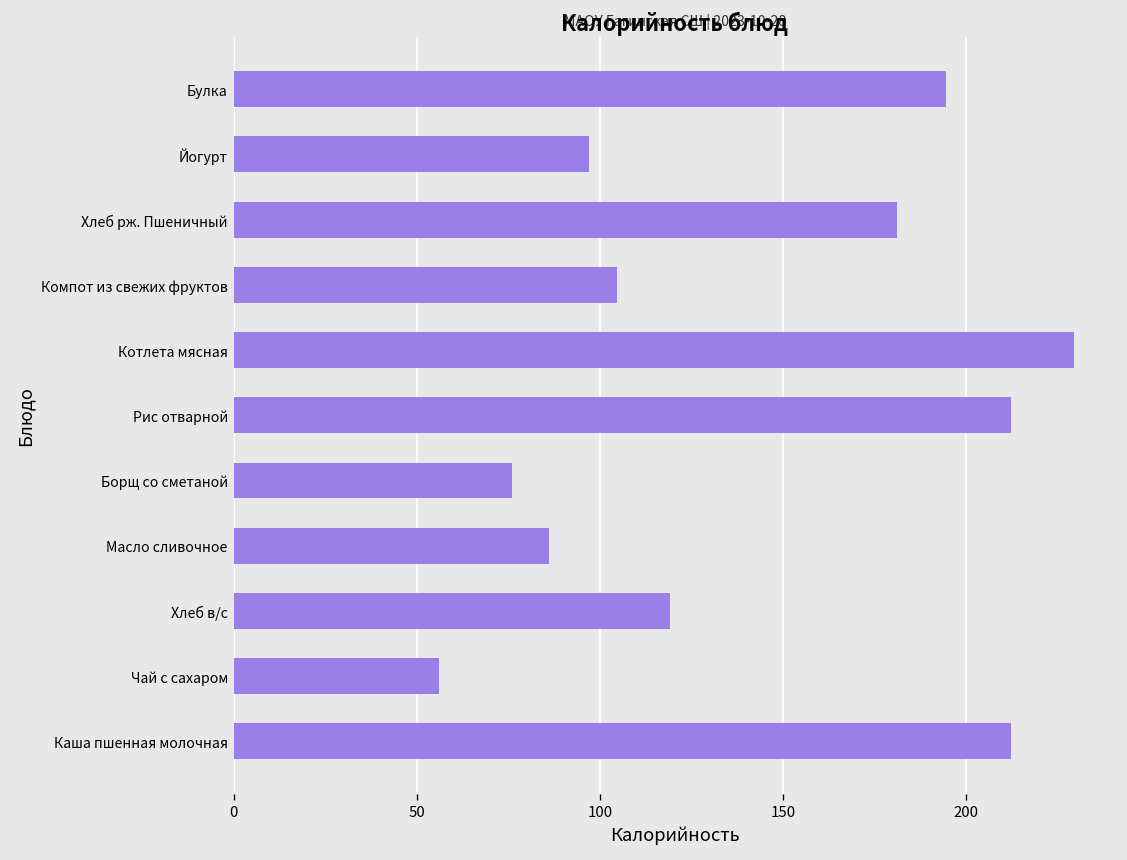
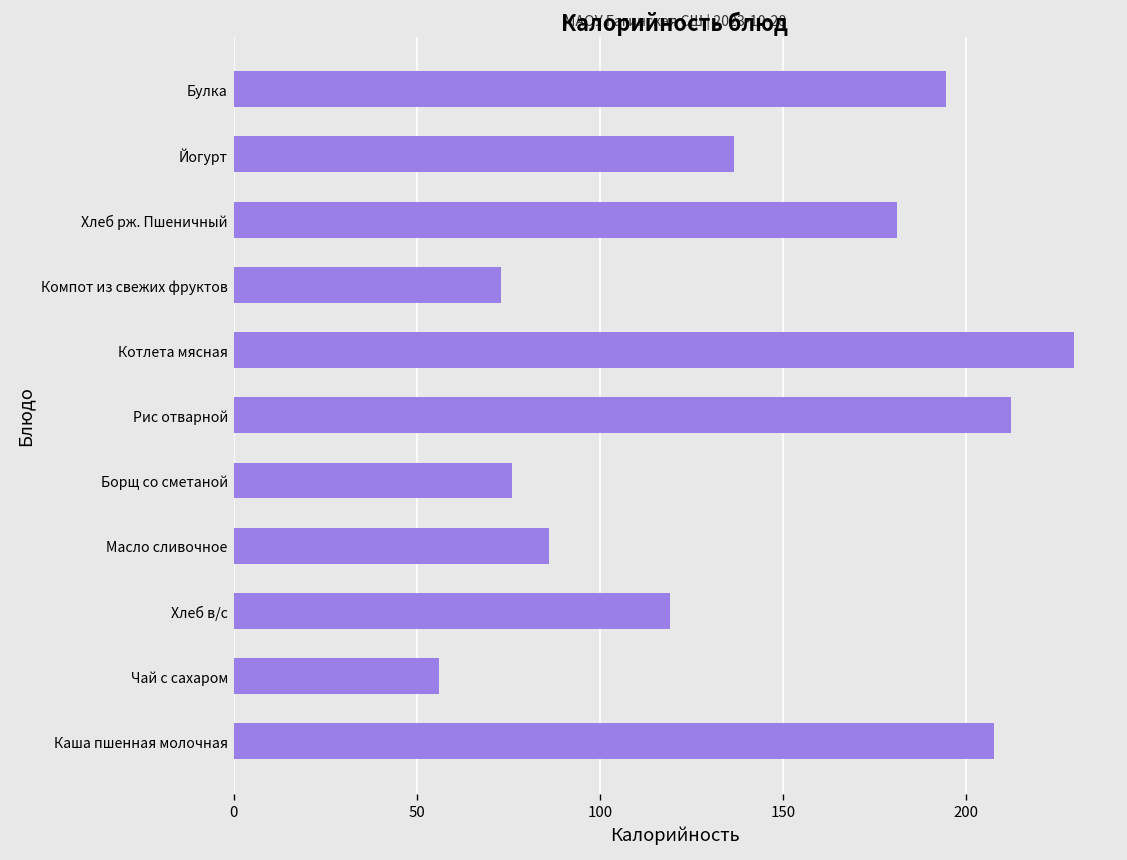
Йогурт: 97 -> 137
Компот из свежих фруктов: 105 -> 73
Каша пшенная молочная: 212 -> 208
